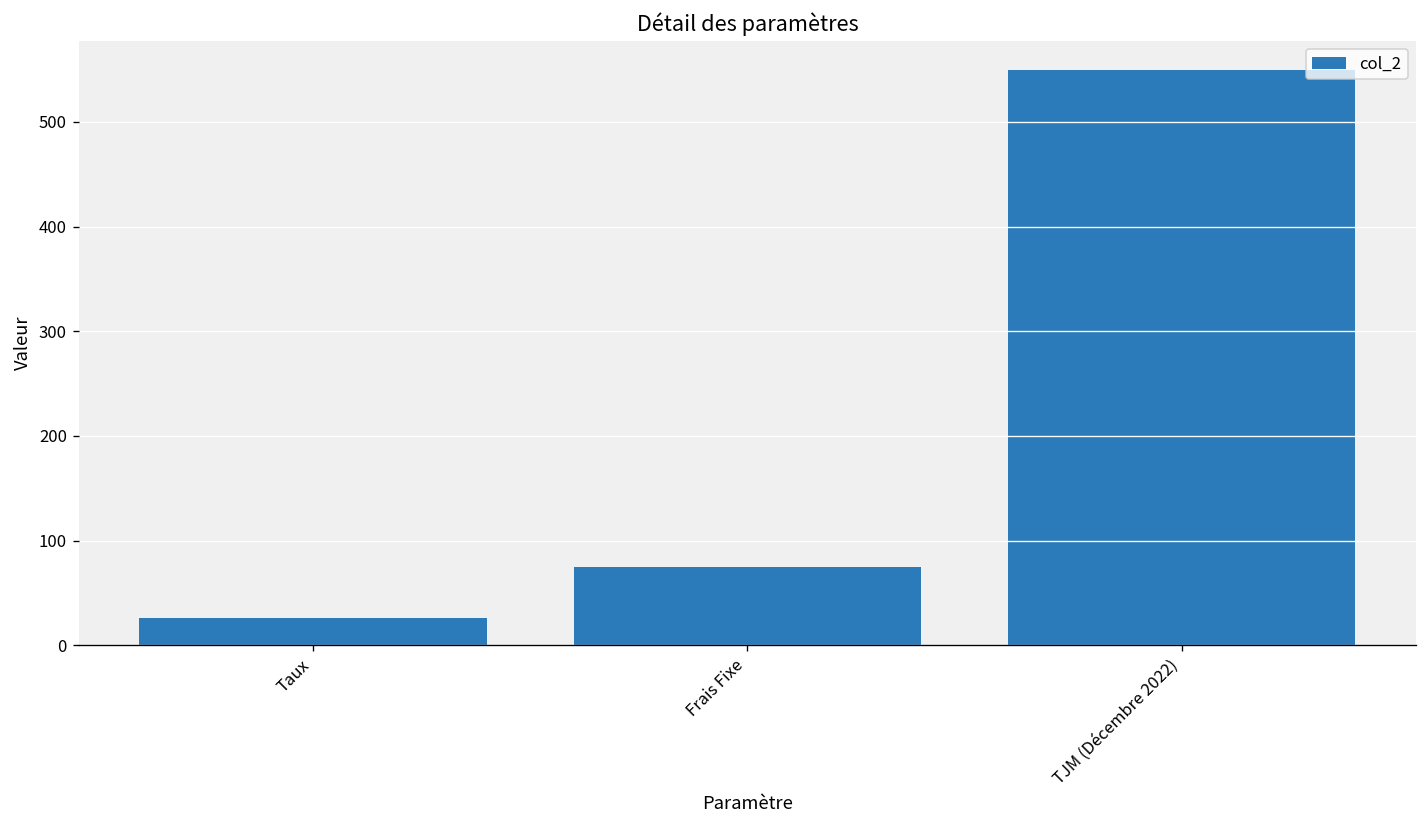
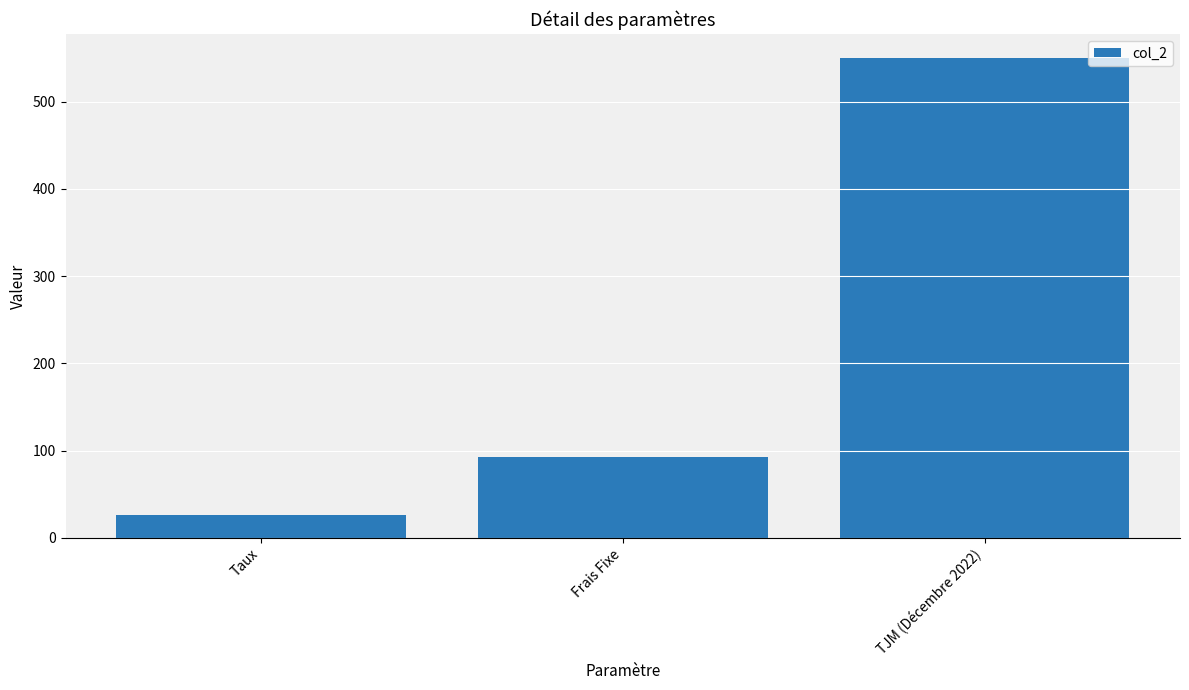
Frais Fixe: 80 -> 90
